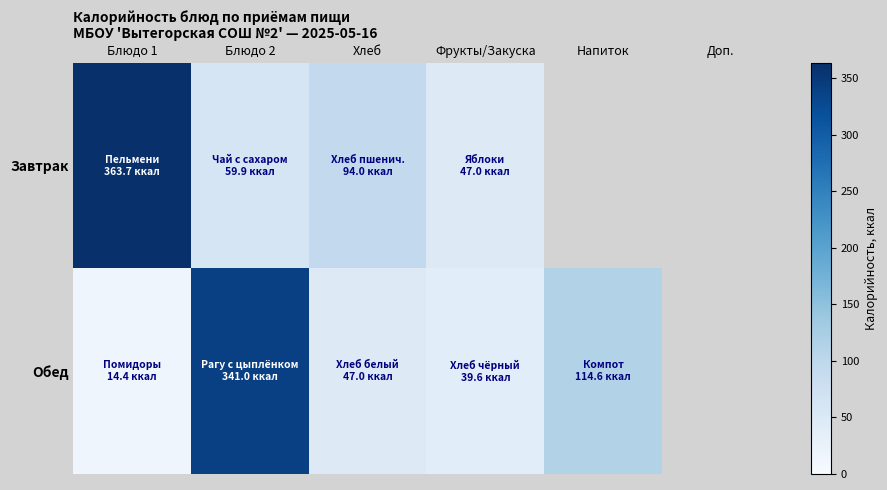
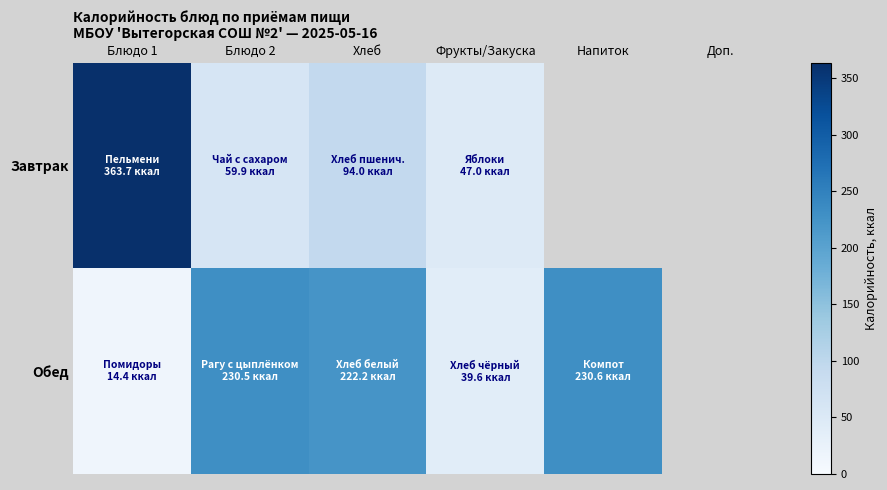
Обед, Блюдо 2: 341.0 -> 230.5
Обед, Хлеб: 47.0 -> 222.2
Обед, Напиток: 114.6 -> 230.6
